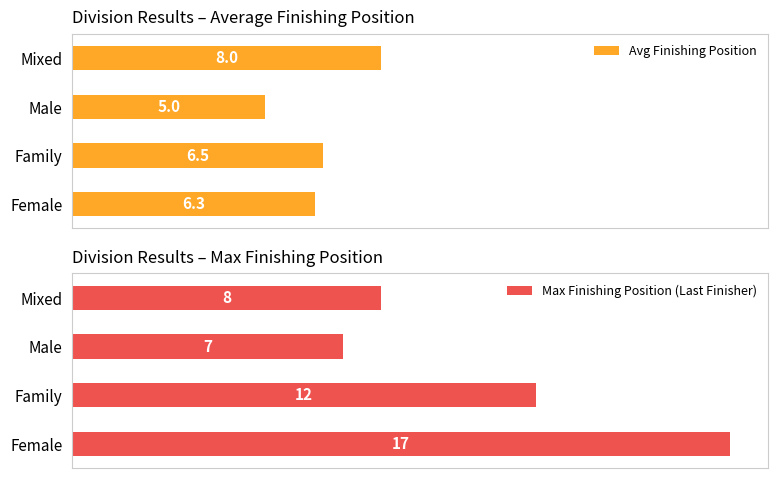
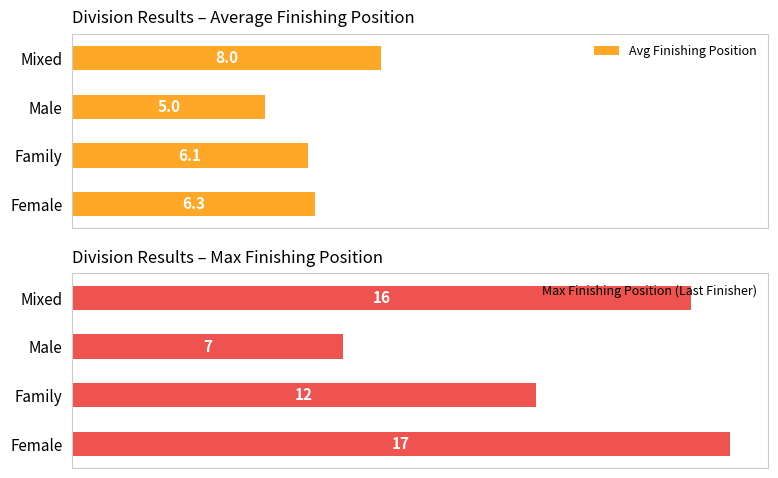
Division Results – Average Finishing Position, Family: 6.5 -> 6.1
Division Results – Max Finishing Position, Mixed: 8 -> 16
